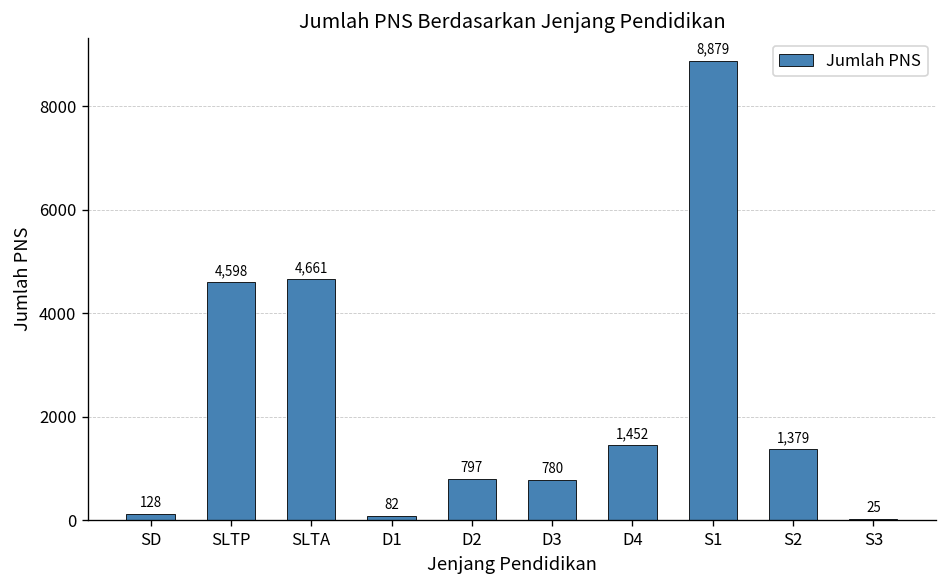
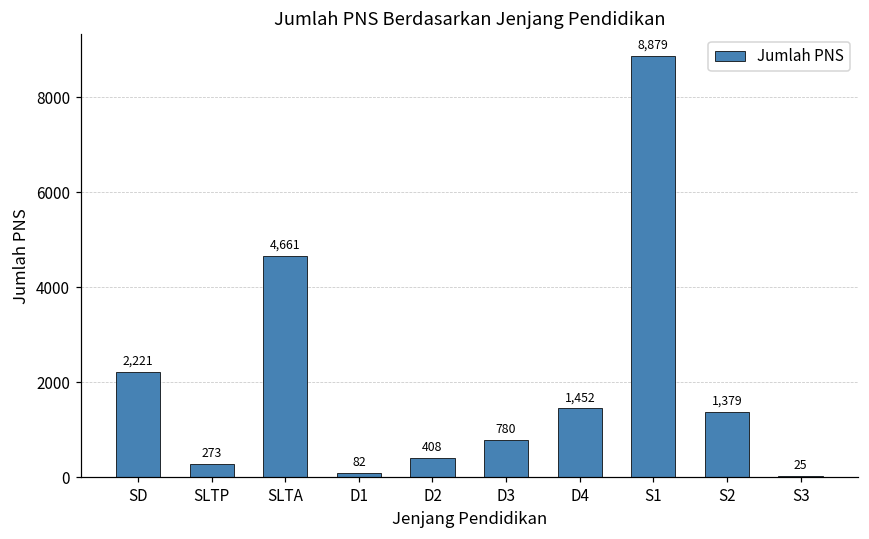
SD: 128 -> 2,221
SLTP: 4,598 -> 273
D2: 797 -> 408
